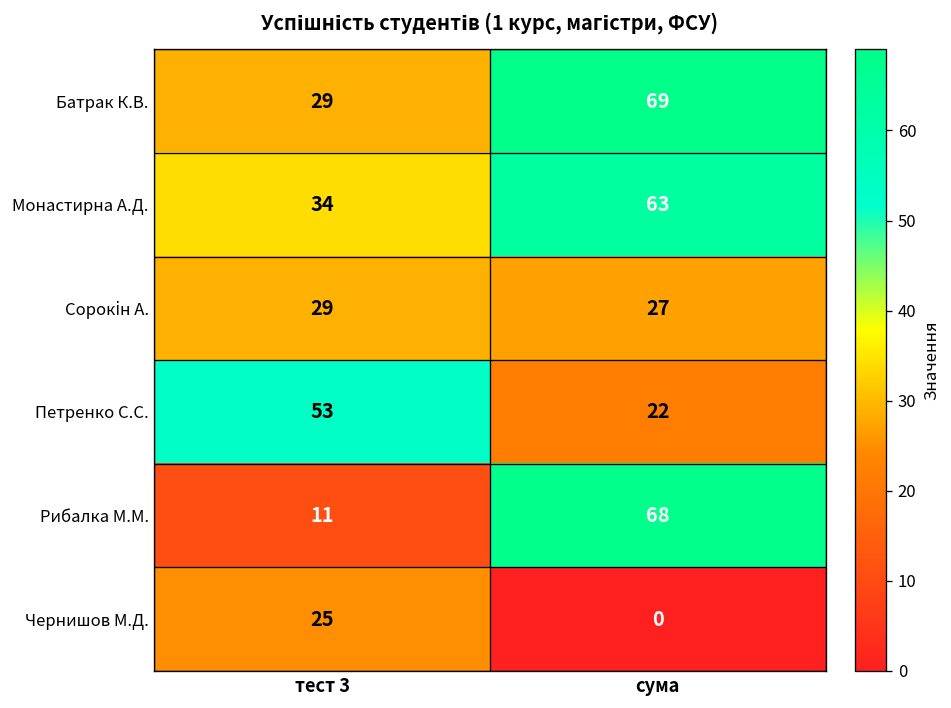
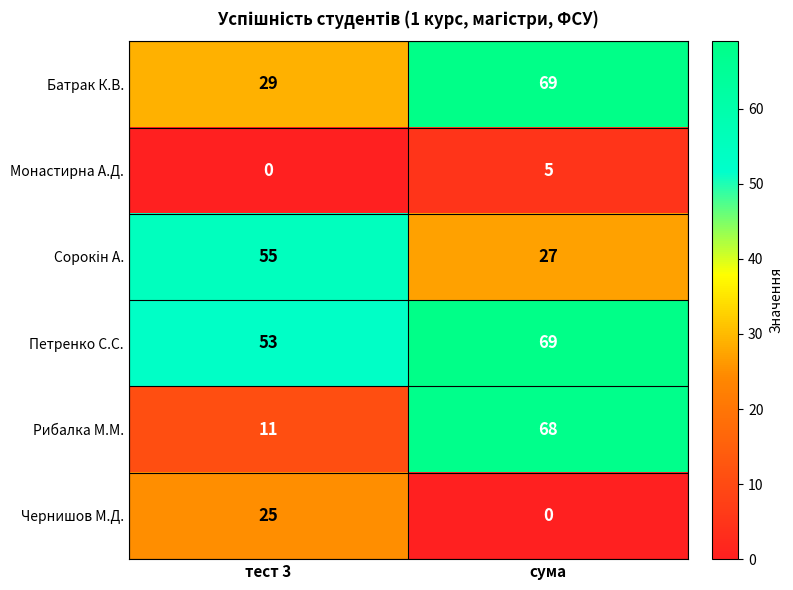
Монастирна А.Д., тест 3: 34 -> 0
Монастирна А.Д., сума: 63 -> 5
Сорокін А., тест 3: 29 -> 55
Петренко С.С., сума: 22 -> 69
